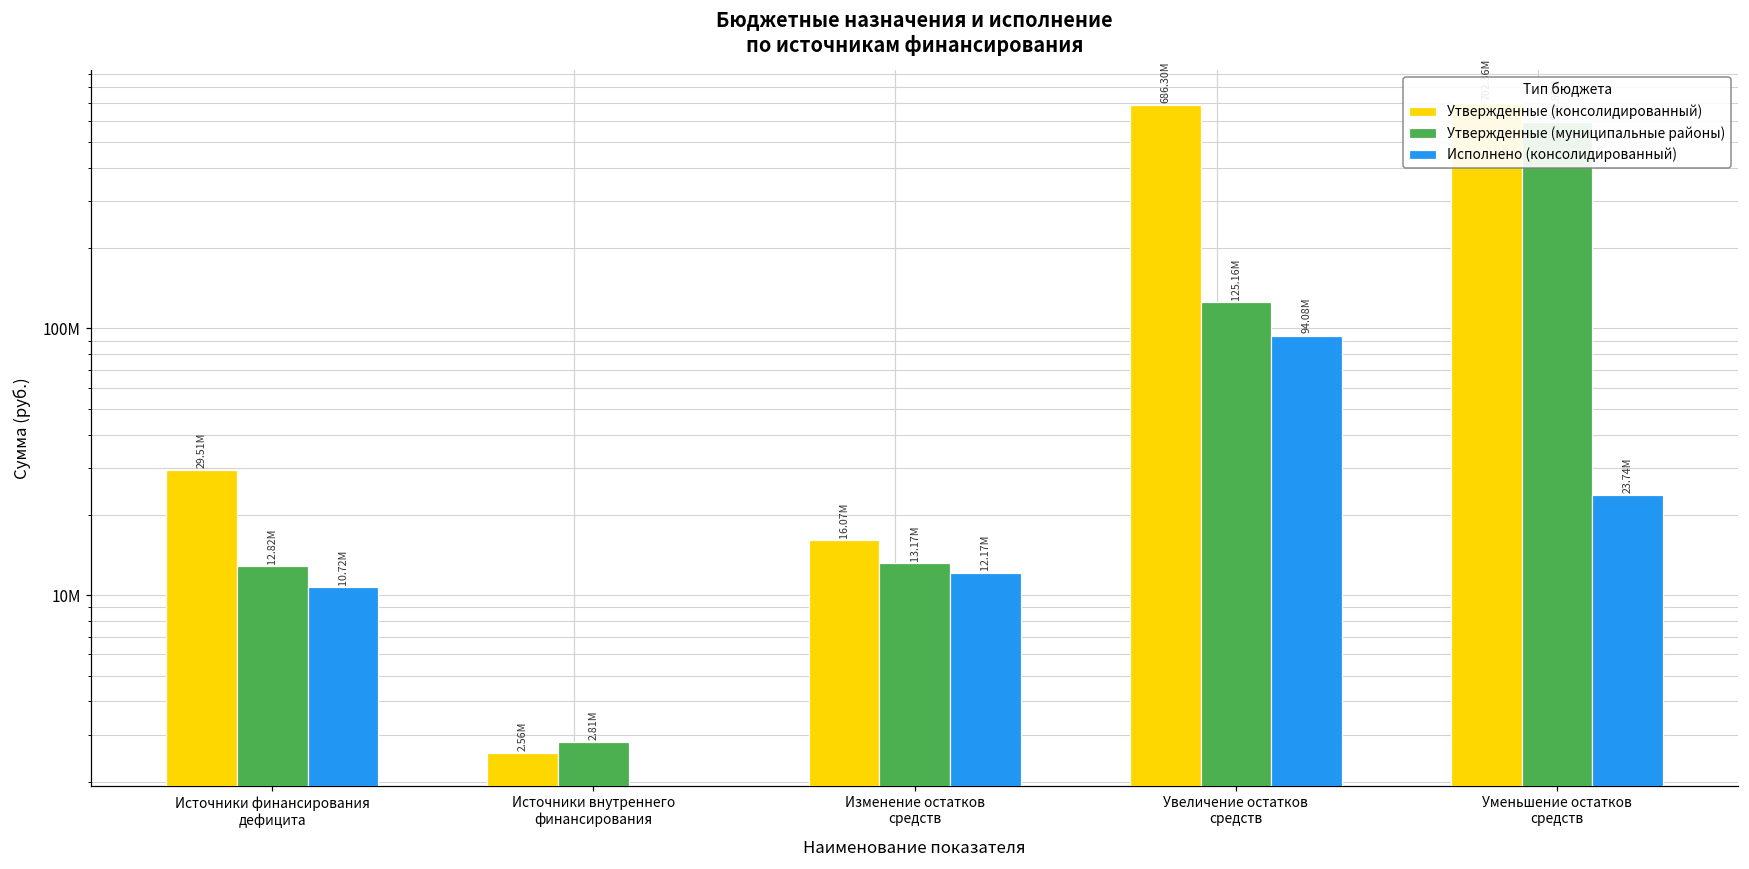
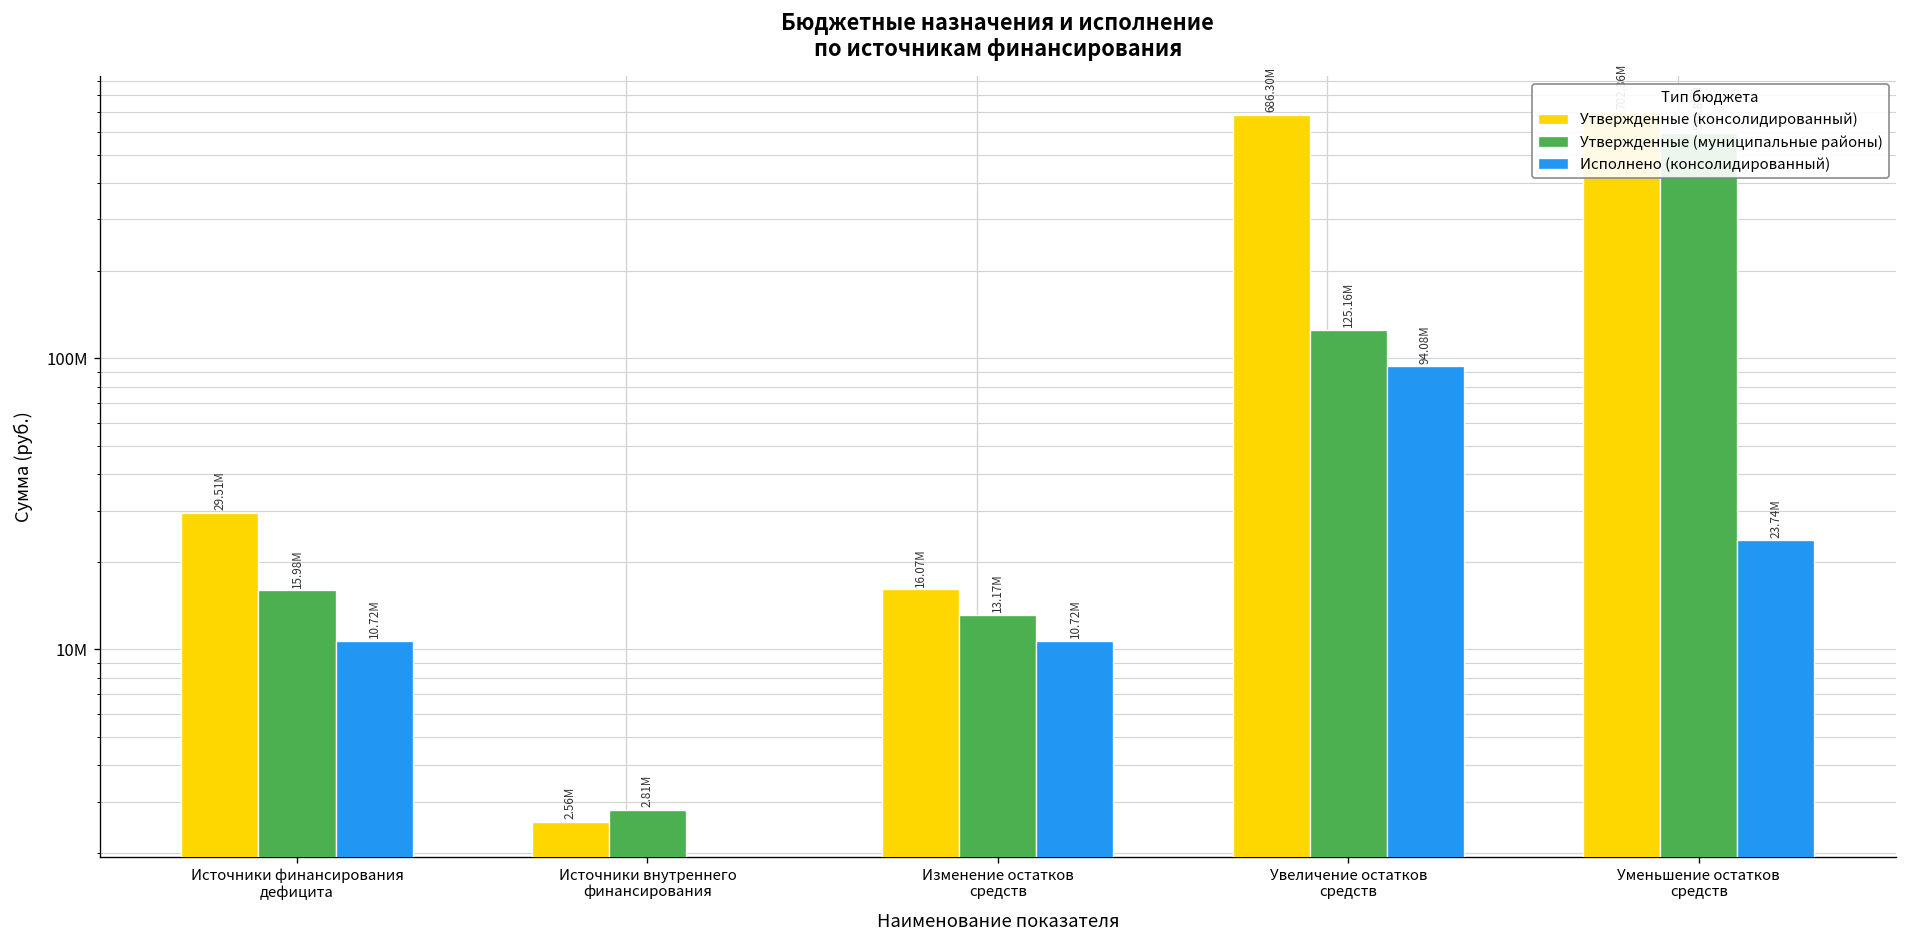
Утвержденные (муниципальные районы), Источники финансирования дефицита: 12.82M -> 15.98M
Исполнено (консолидированный), Изменение остатков средств: 12.17M -> 10.72M
